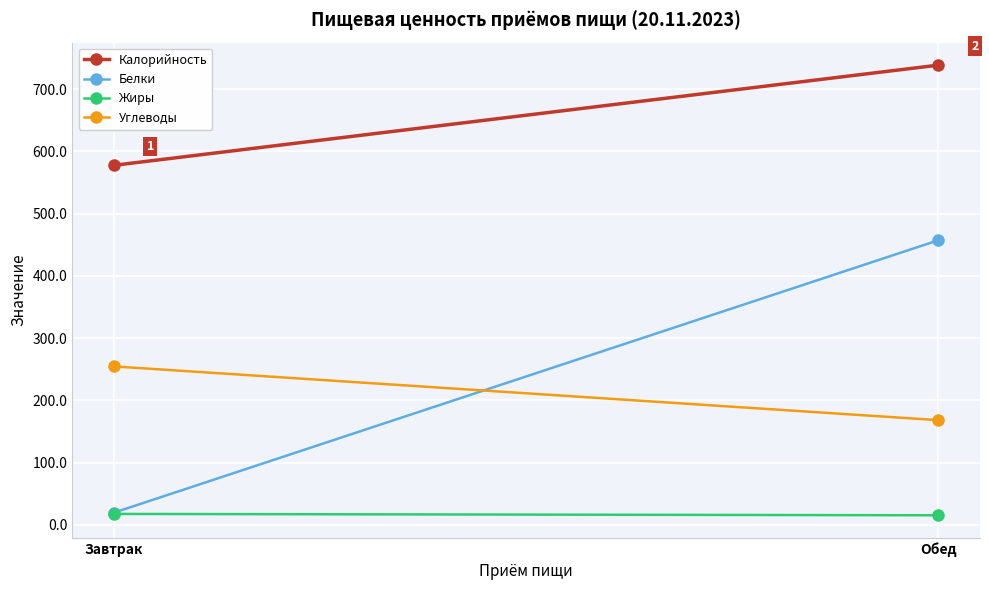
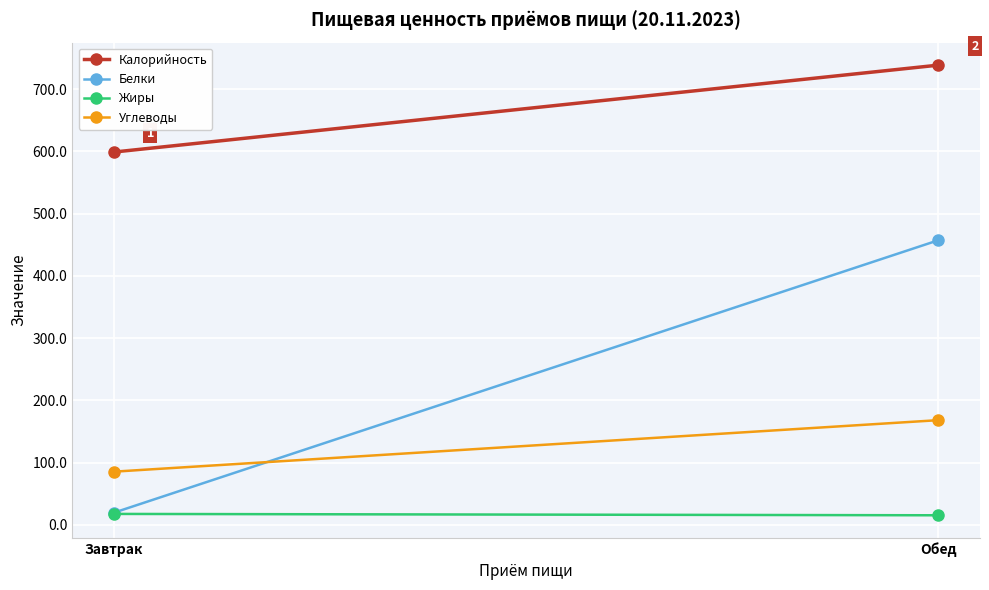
Калорийность, Завтрак: 580 -> 600
Углеводы, Завтрак: 250 -> 90
